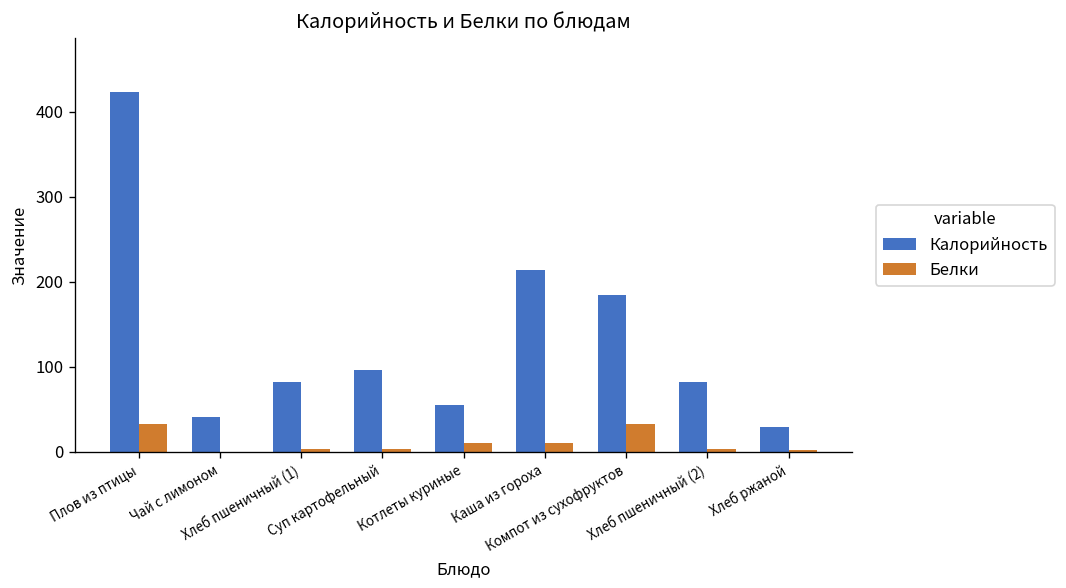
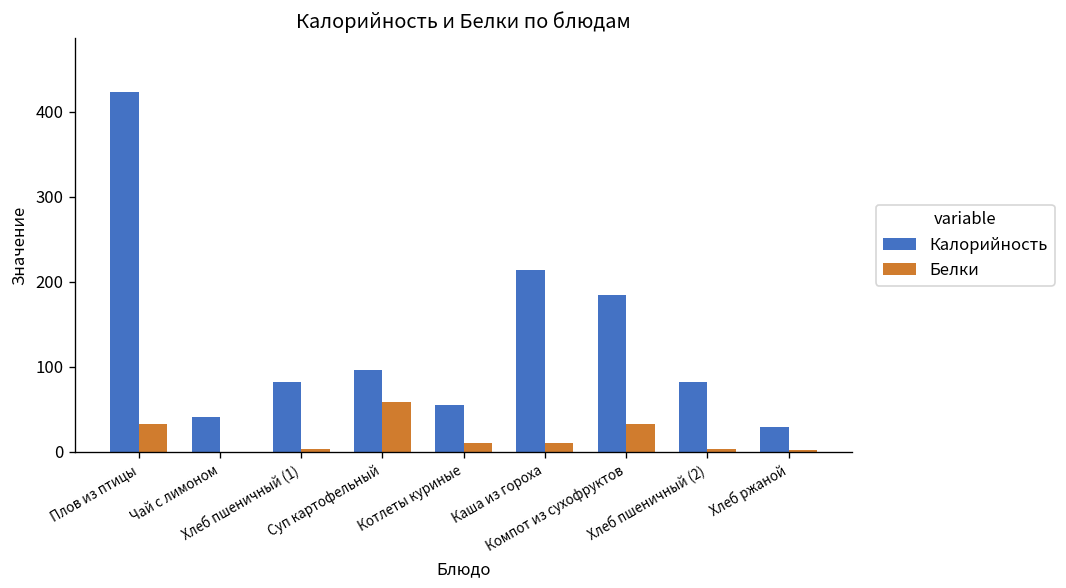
Белки, Суп картофельный: 0 -> 60
